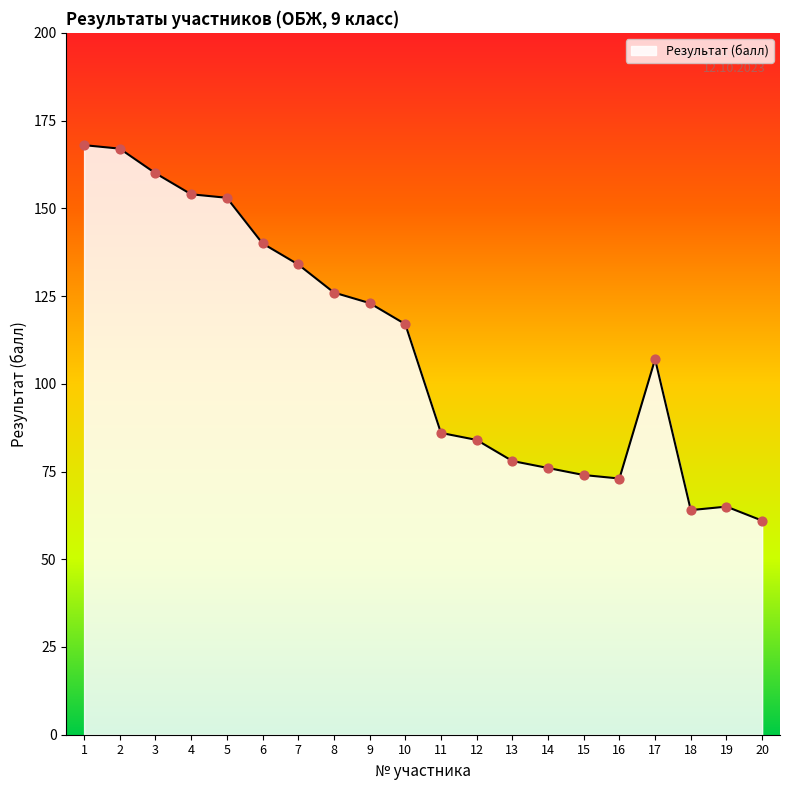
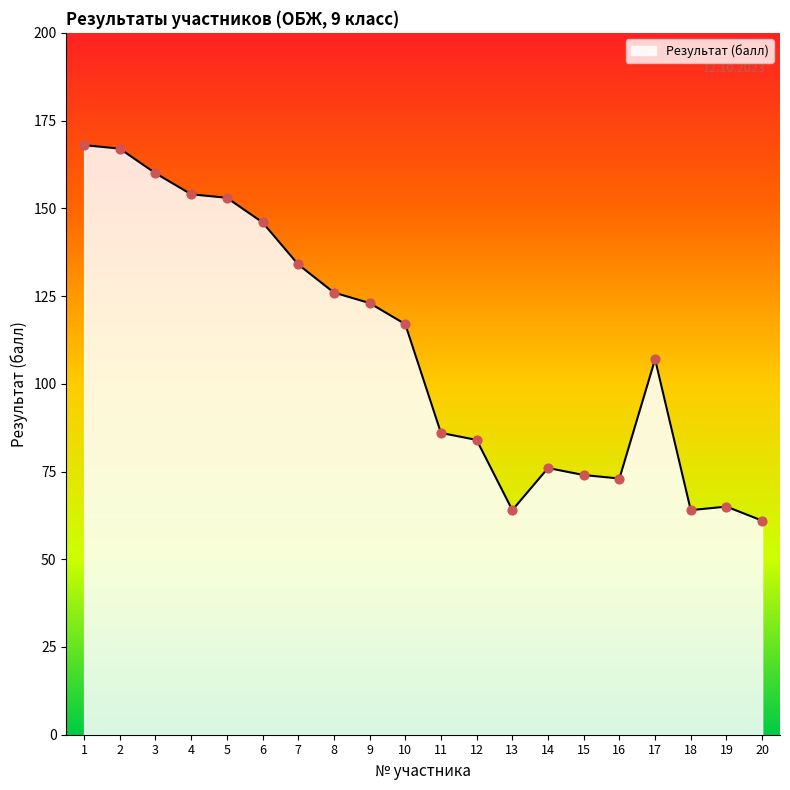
6: 140 -> 146
13: 78 -> 64
